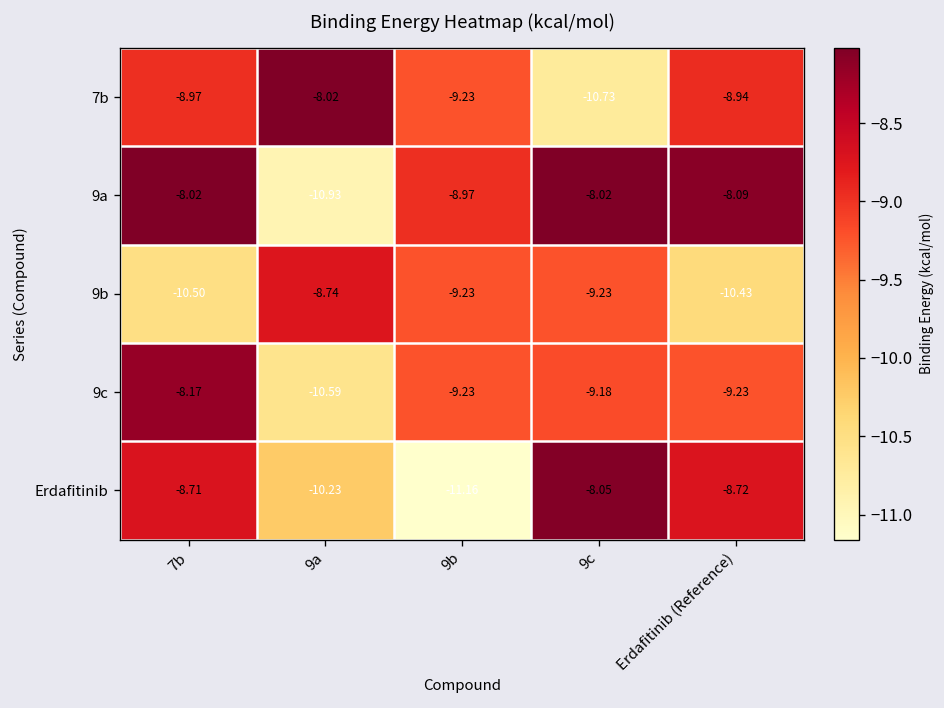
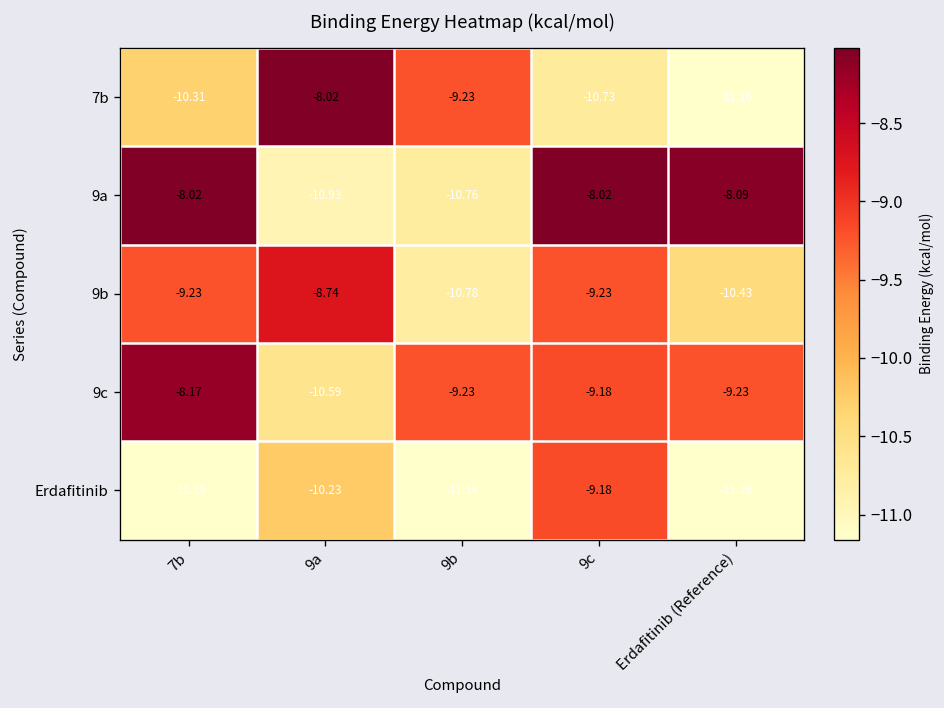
7b, 7b: -8.97 -> -10.31
7b, Erdafitinib (Reference): -8.94 -> -11.16
9a, 9b: -8.97 -> -10.76
9b, 7b: -10.50 -> -9.23
9b, 9b: -9.23 -> -10.78
Erdafitinib, 7b: -8.71 -> -11.16
Erdafitinib, 9c: -8.05 -> -9.18
Erdafitinib, Erdafitinib (Reference): -8.72 -> -11.16
